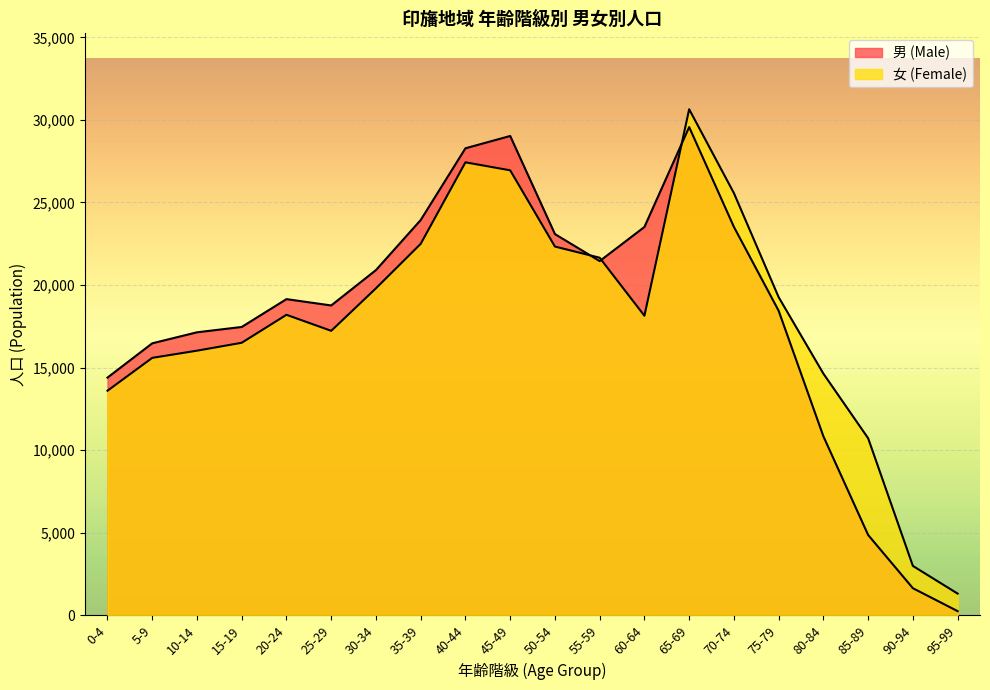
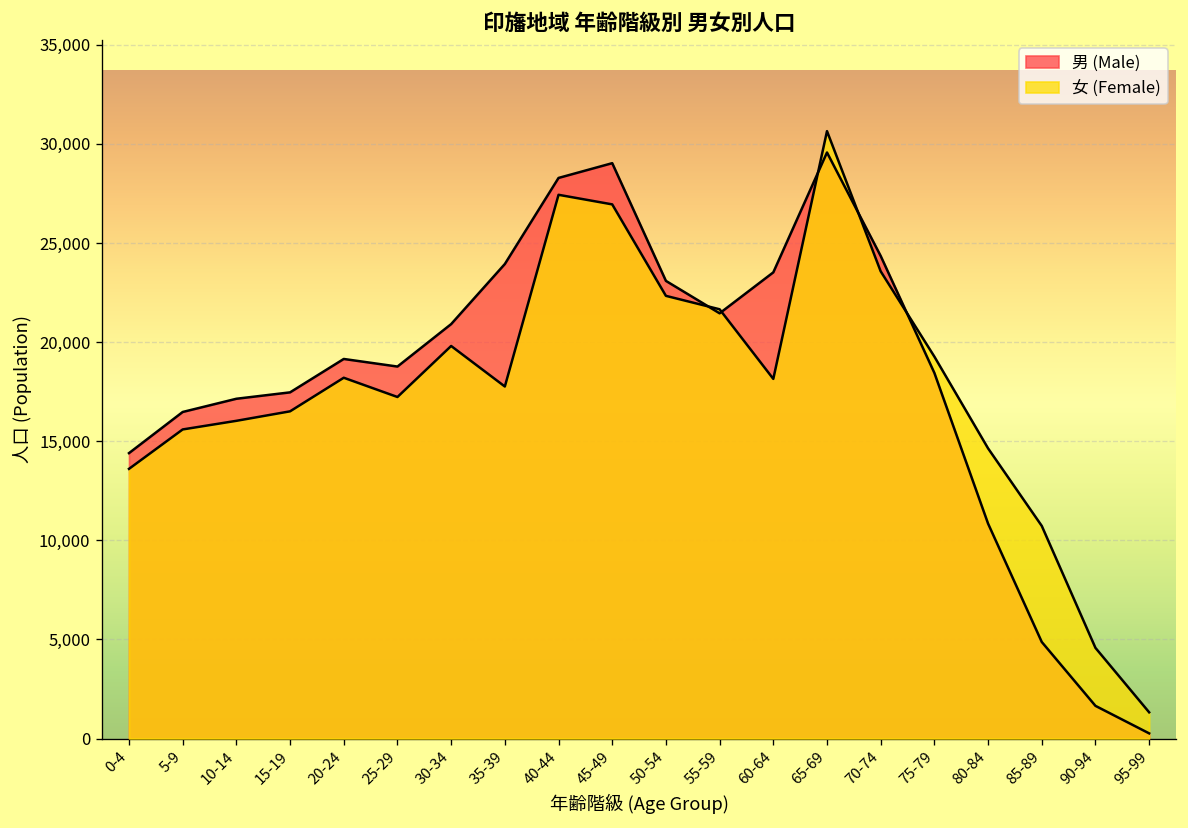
女 (Female), 35-39: 22,500 -> 17,800
男 (Male), 70-74: 23,500 -> 24,300
女 (Female), 70-74: 25,600 -> 23,600
女 (Female), 90-94: 3,000 -> 4,600
